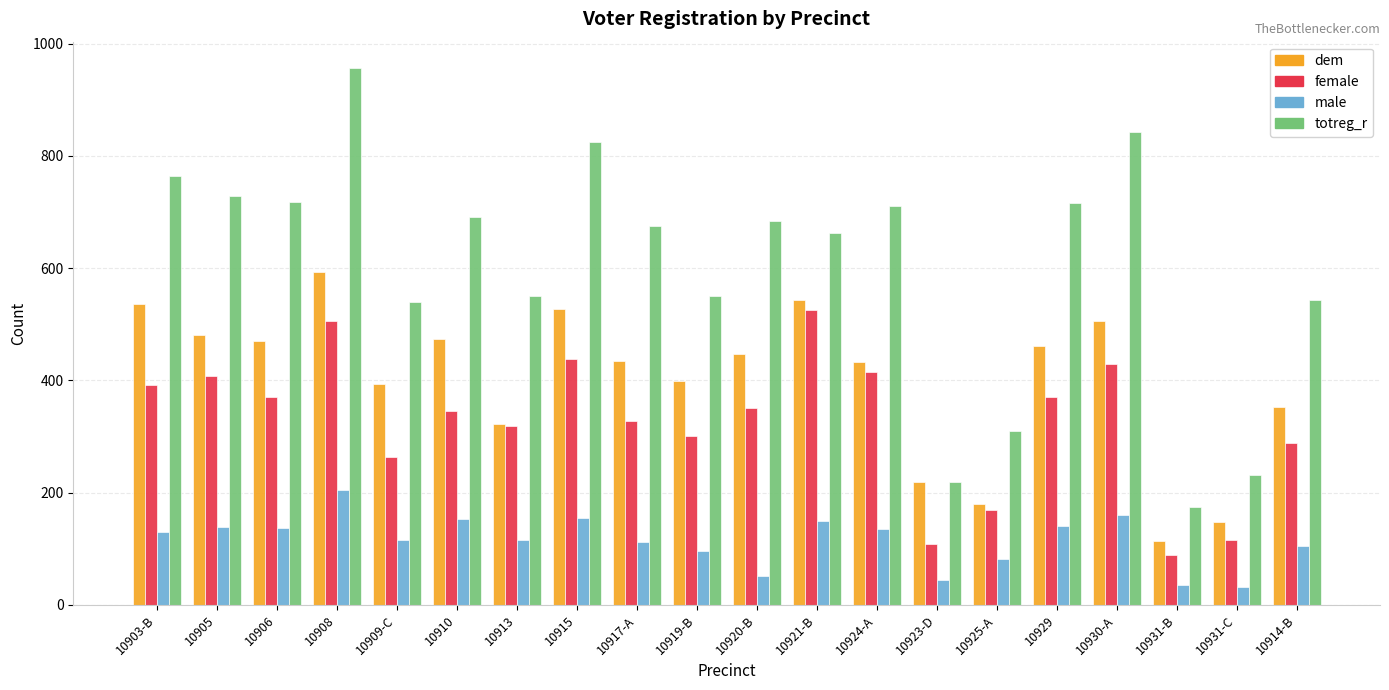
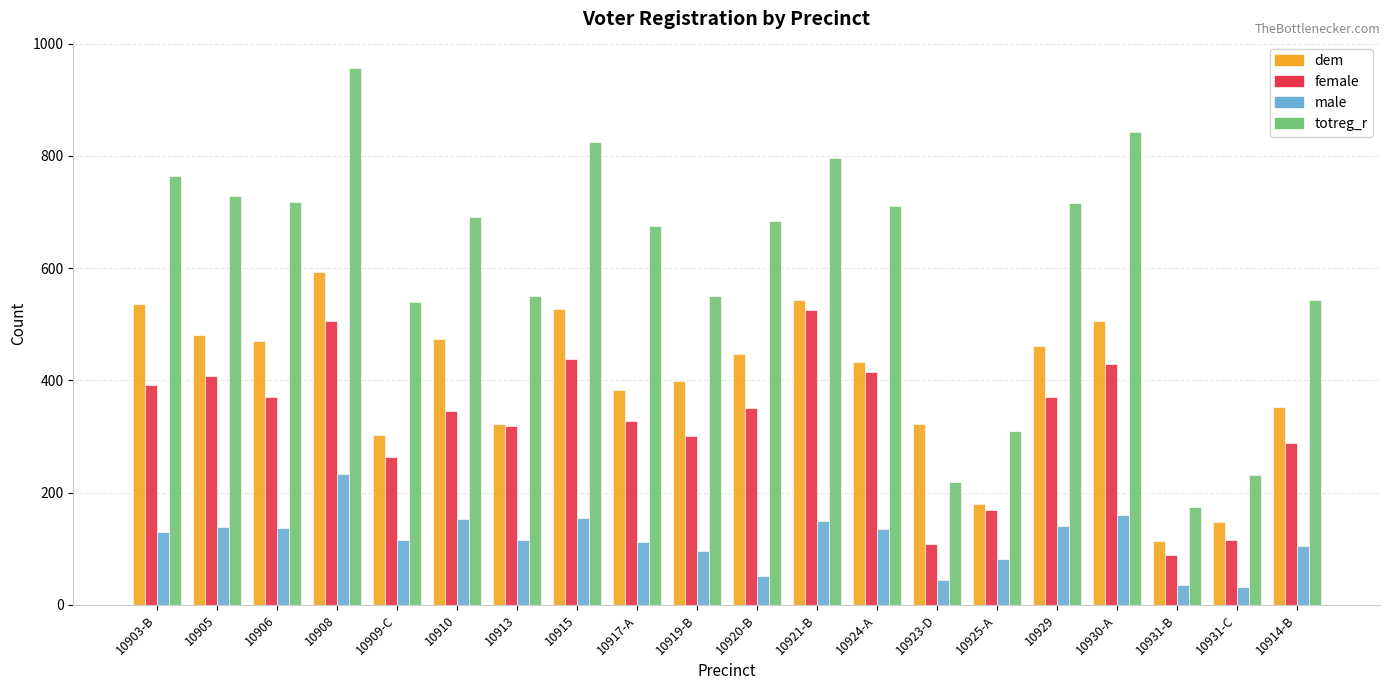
male, 10908: 200 -> 230
dem, 10909-C: 390 -> 300
dem, 10917-A: 440 -> 380
totreg_r, 10921-B: 660 -> 800
dem, 10923-D: 220 -> 320
